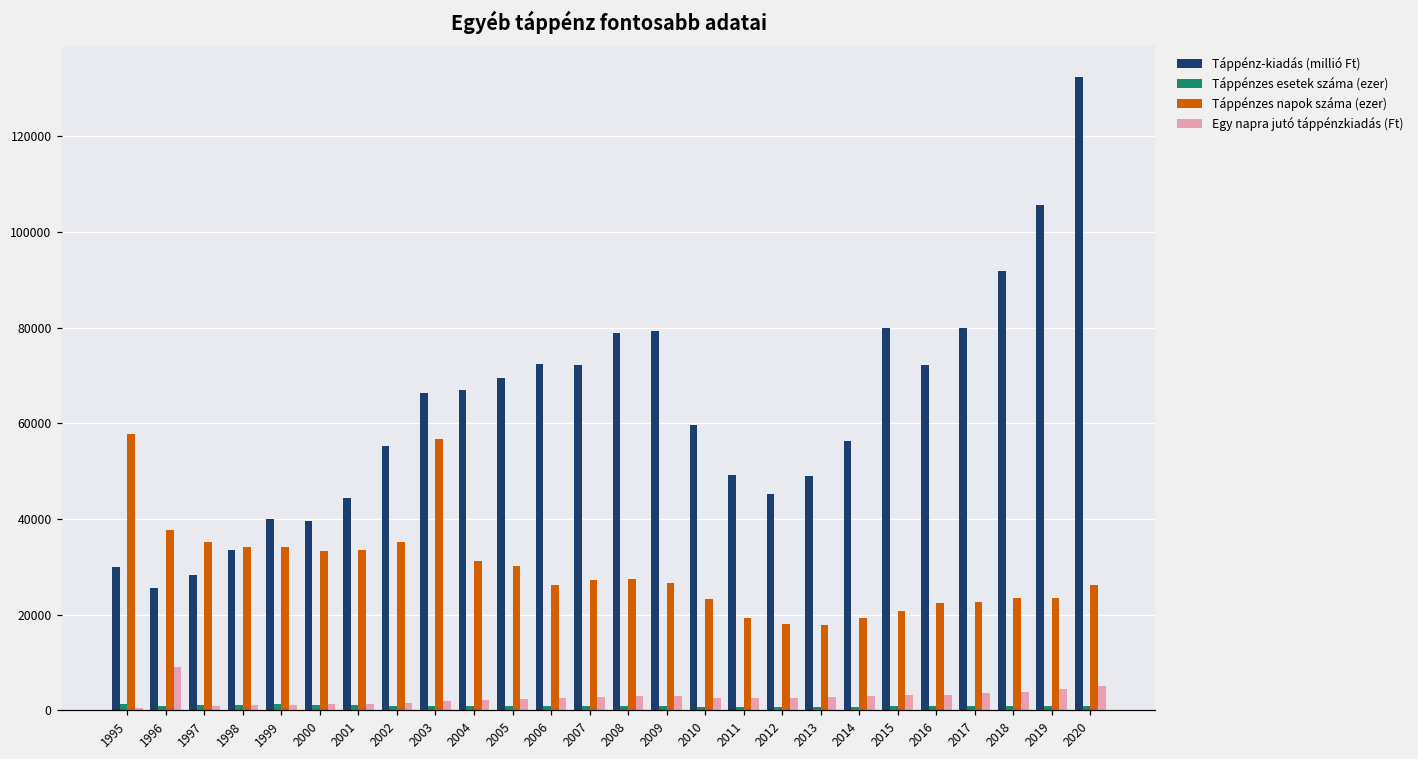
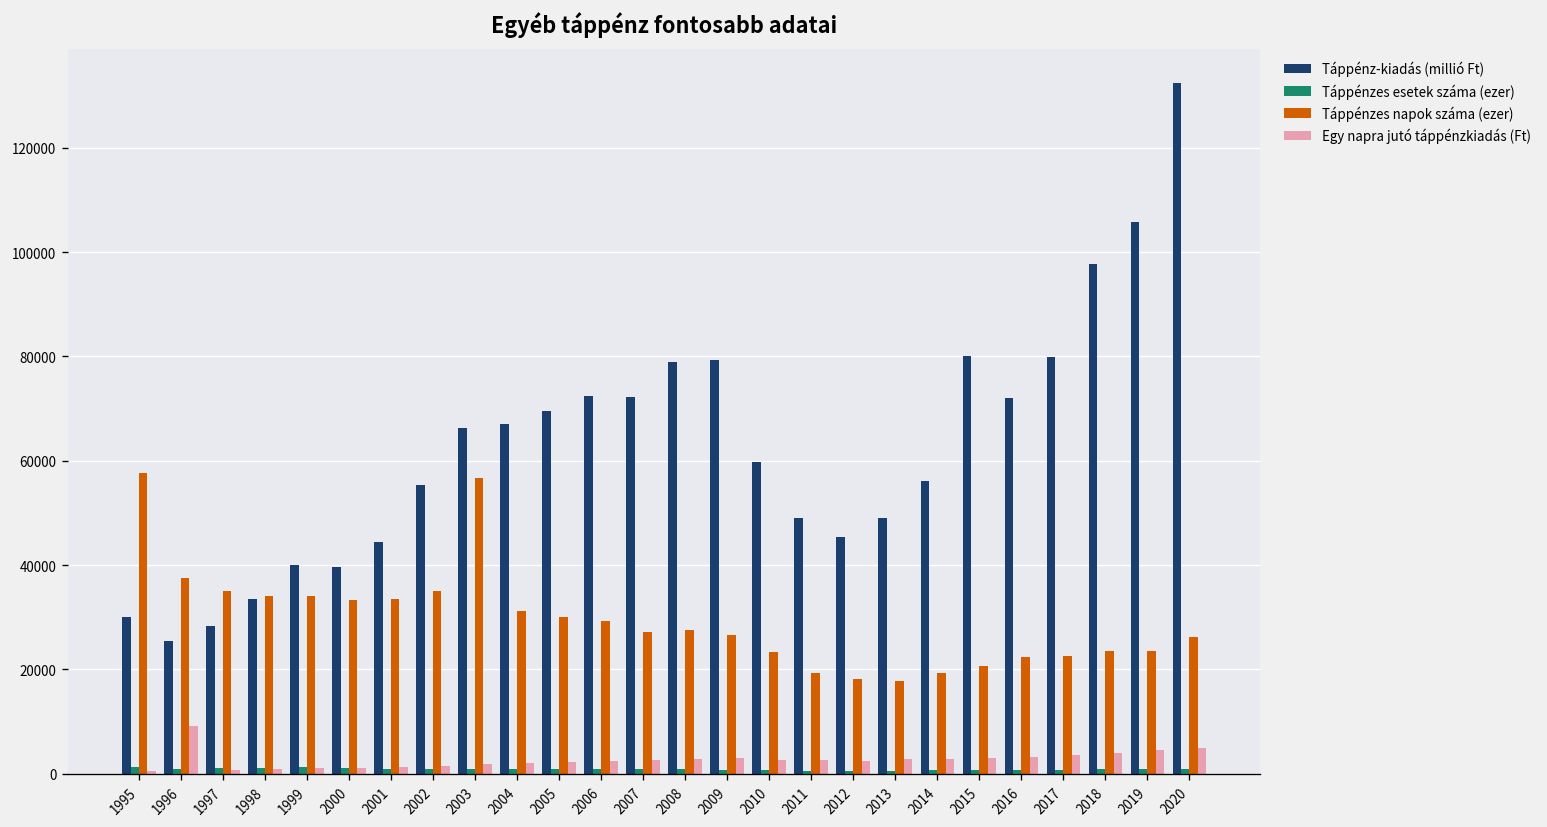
Táppénzes napok száma (ezer), 2006: 26000 -> 29000
Táppénz-kiadás (millió Ft), 2018: 92000 -> 98000
